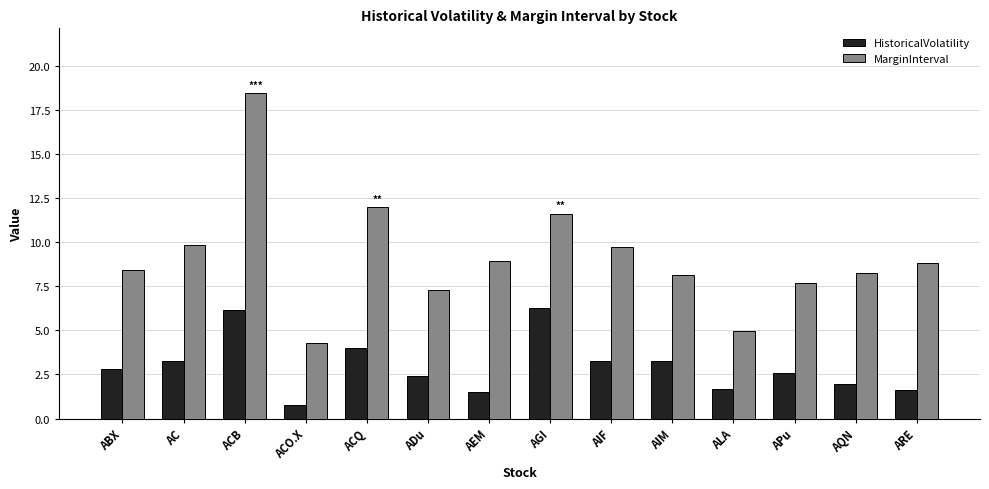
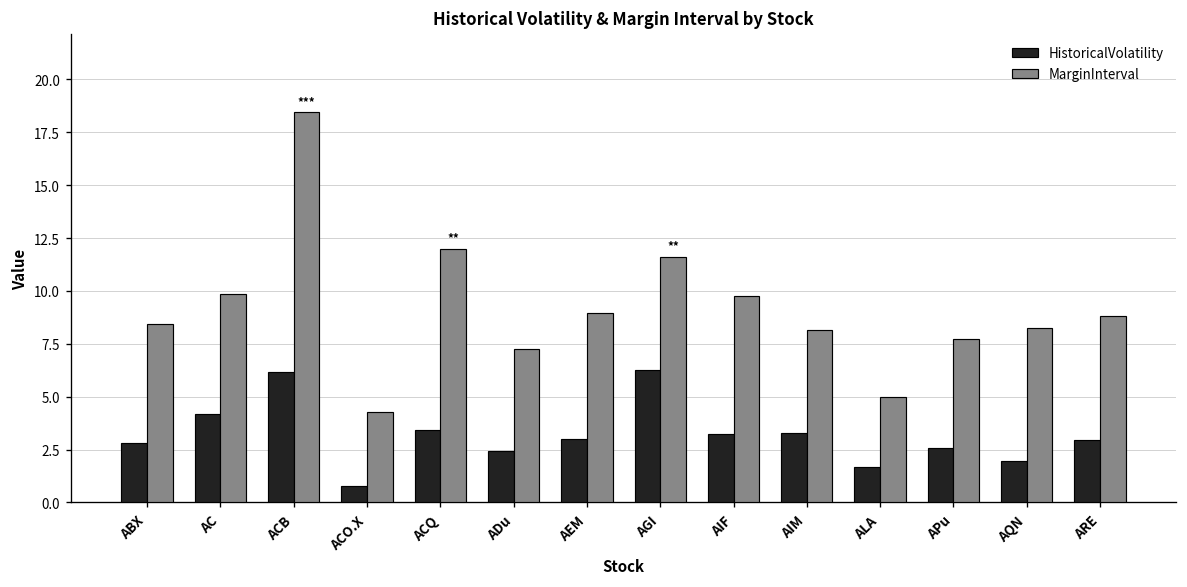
HistoricalVolatility, AC: 3.3 -> 4.2
HistoricalVolatility, ACQ: 4.0 -> 3.4
HistoricalVolatility, AEM: 1.5 -> 3.0
HistoricalVolatility, ARE: 1.6 -> 2.9
